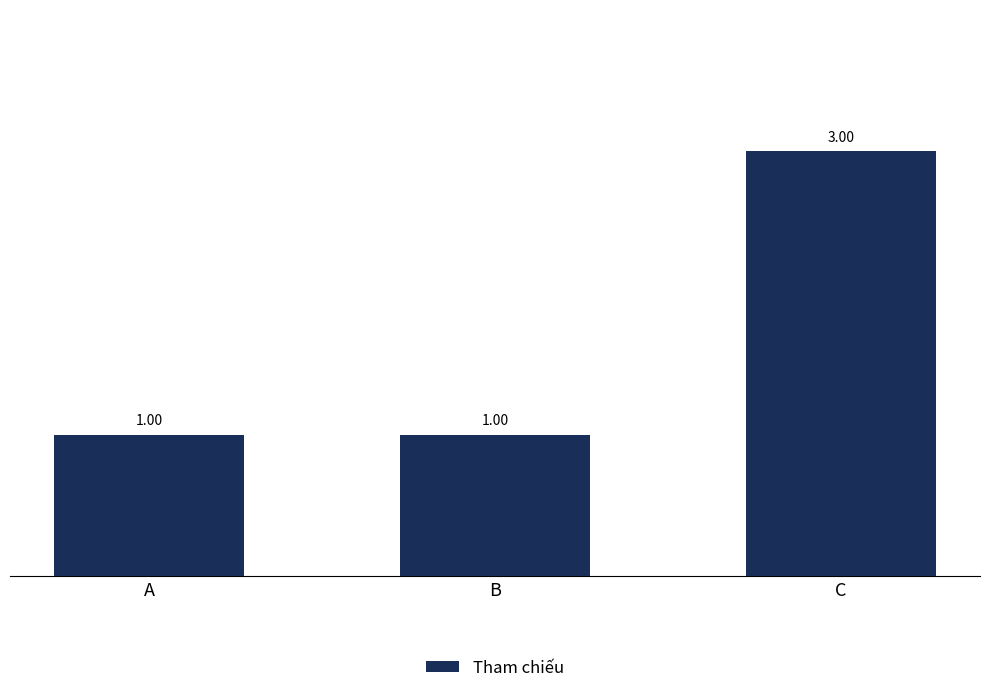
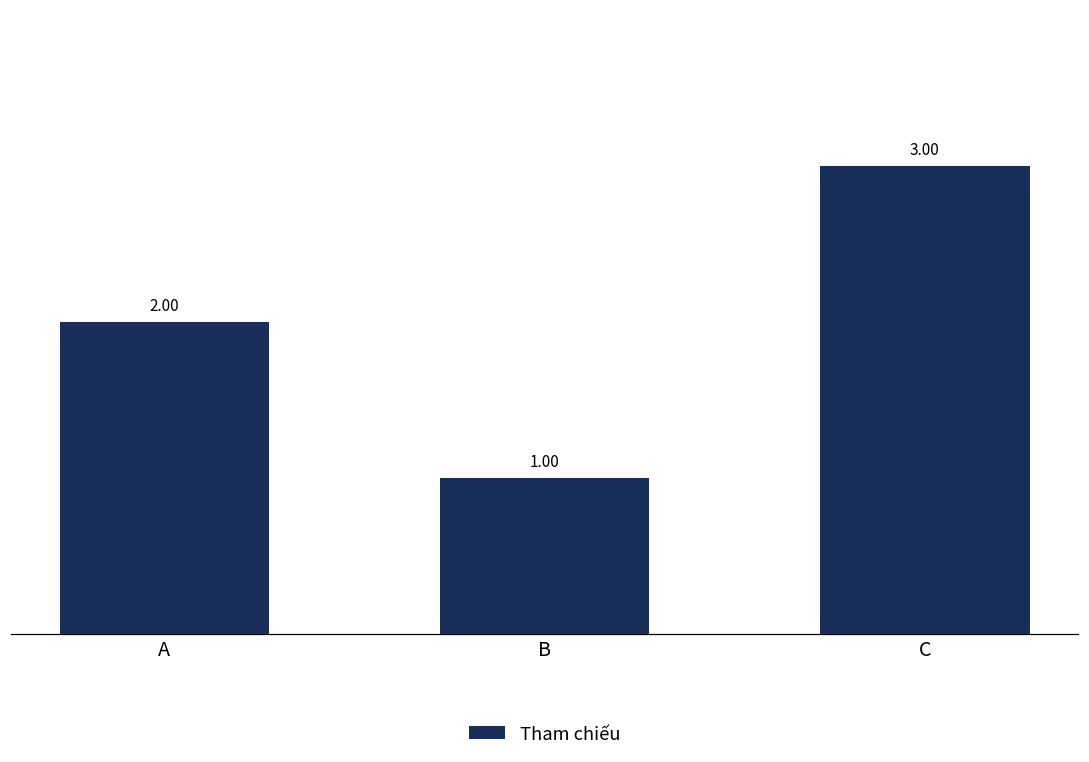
A: 1.00 -> 2.00
